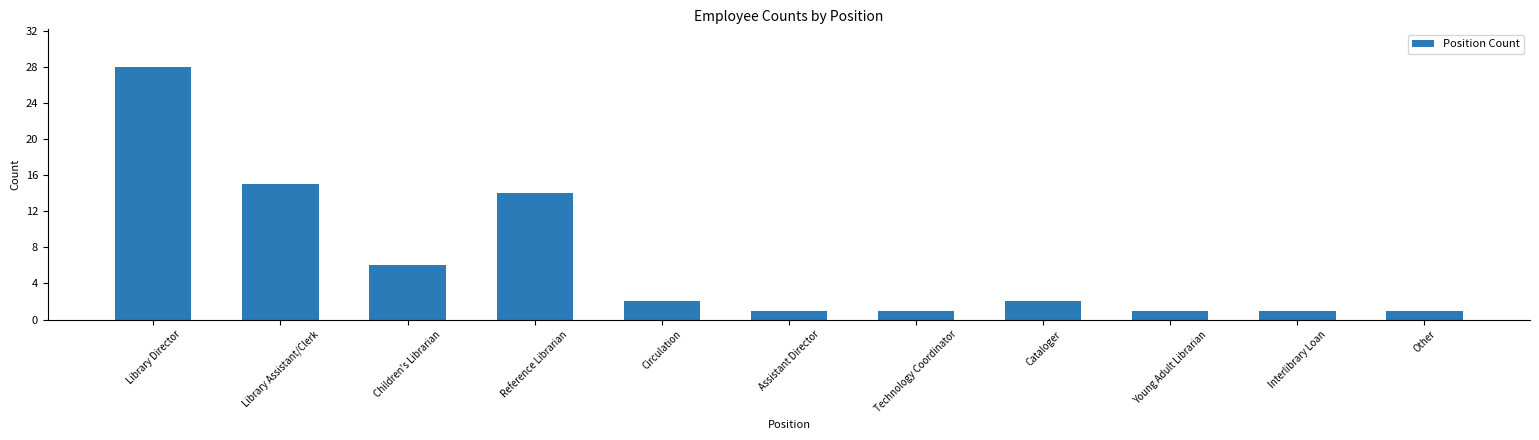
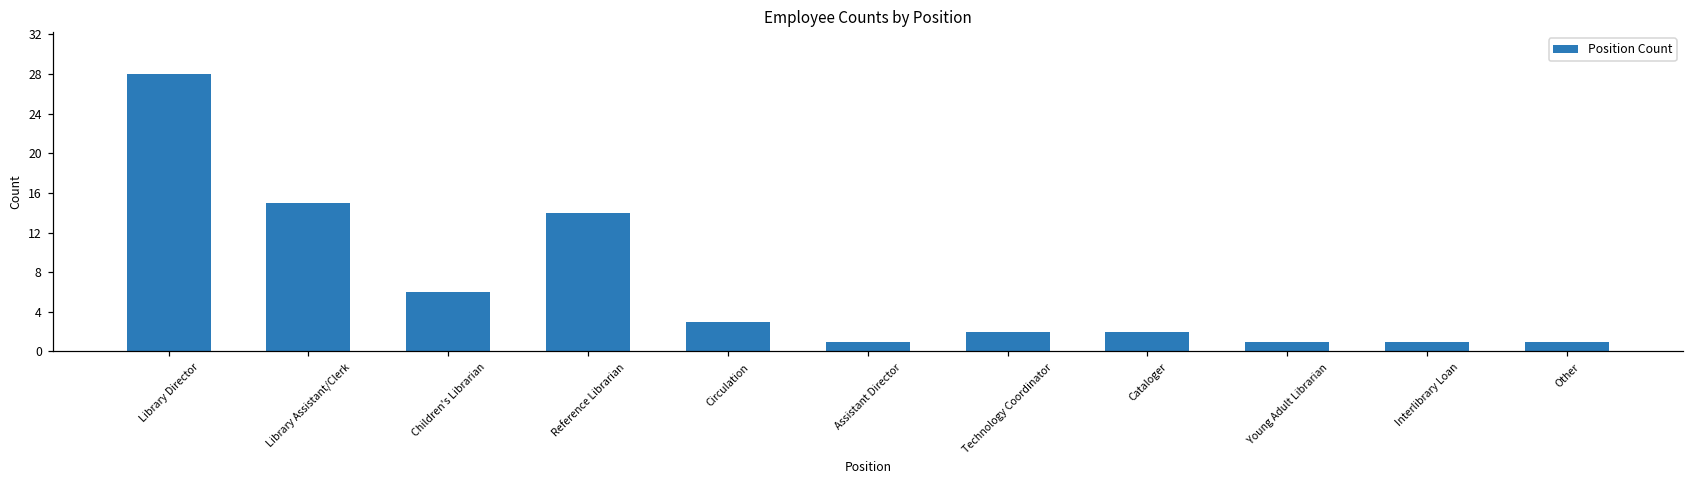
Circulation: 2 -> 3
Technology Coordinator: 1 -> 2
